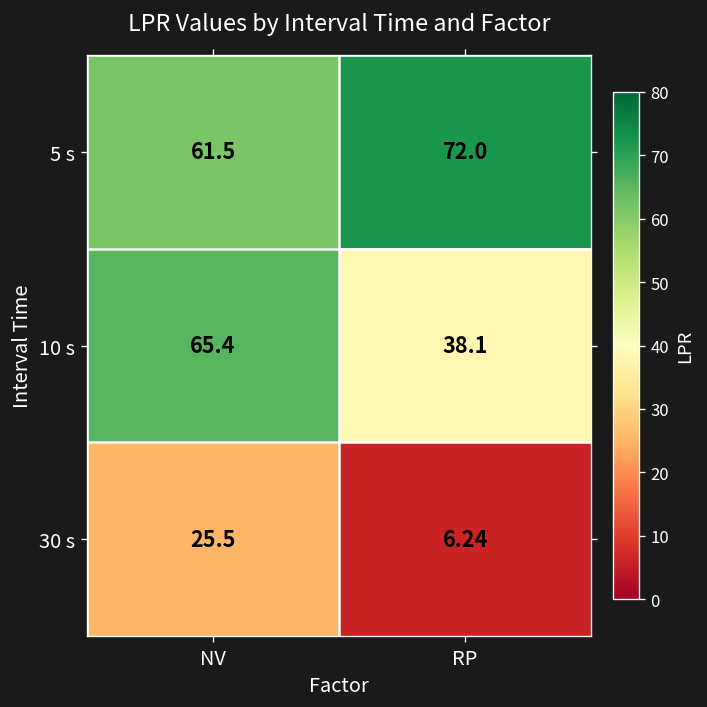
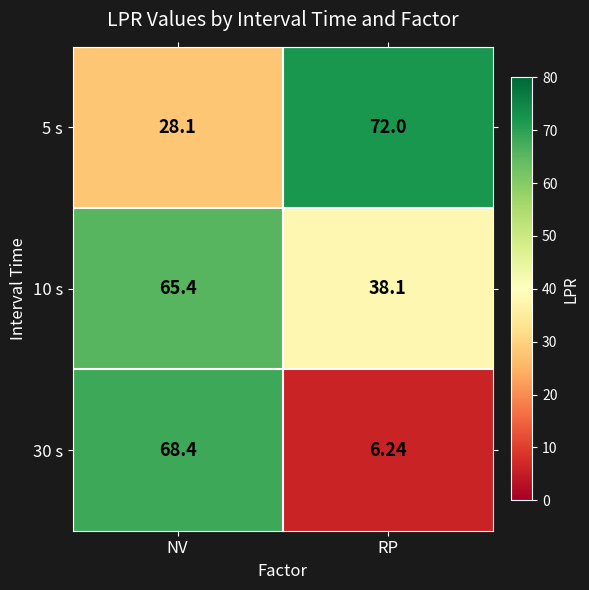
5 s, NV: 61.5 -> 28.1
30 s, NV: 25.5 -> 68.4
